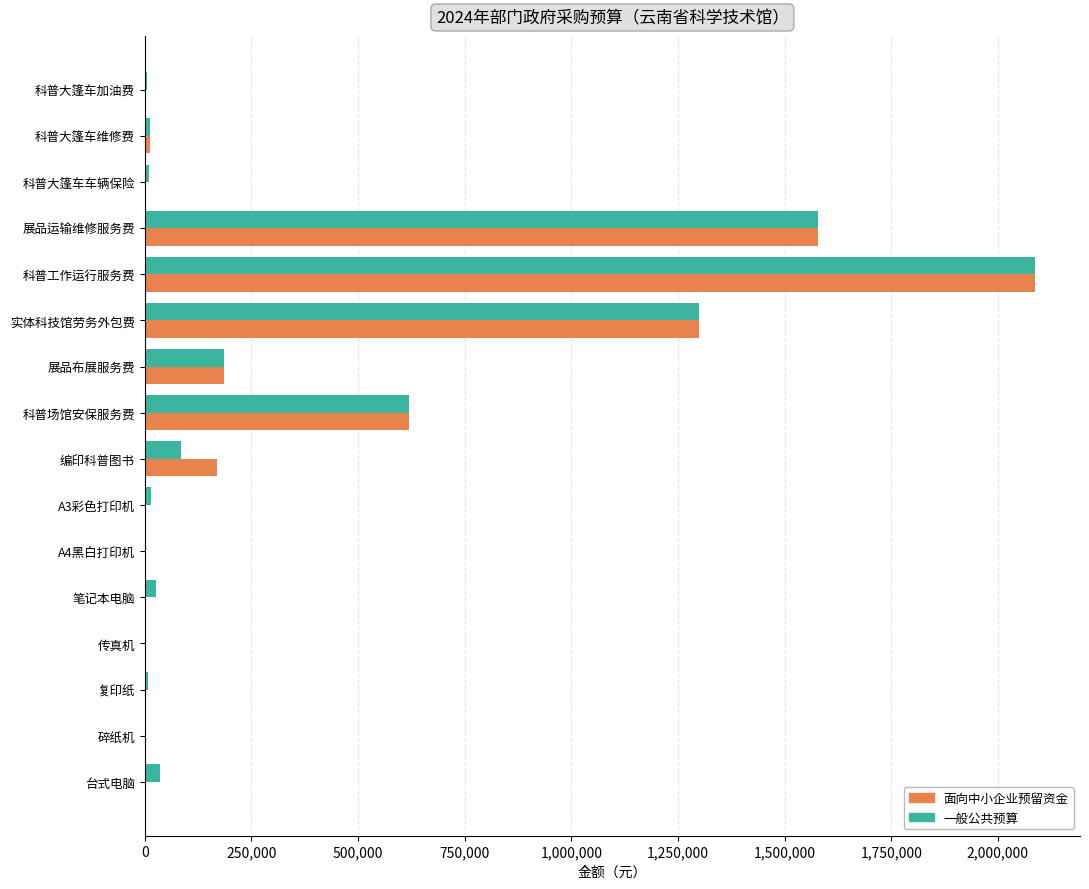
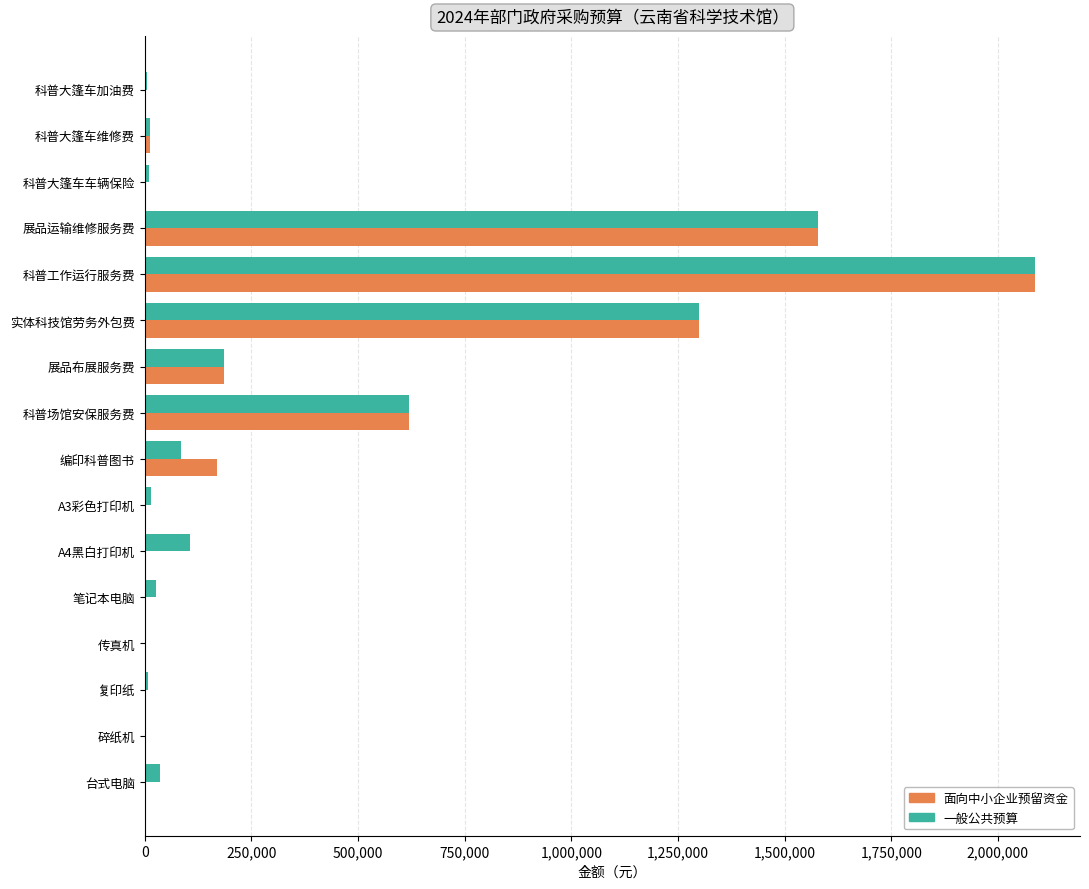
一般公共预算, A4黑白打印机: 0 -> 110,000
